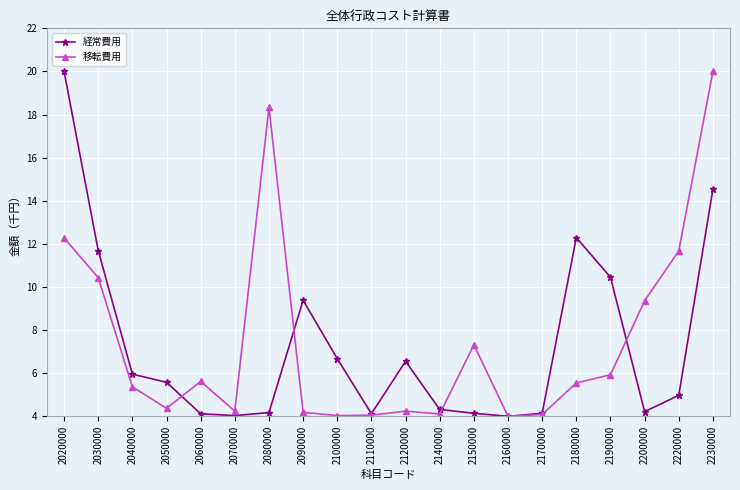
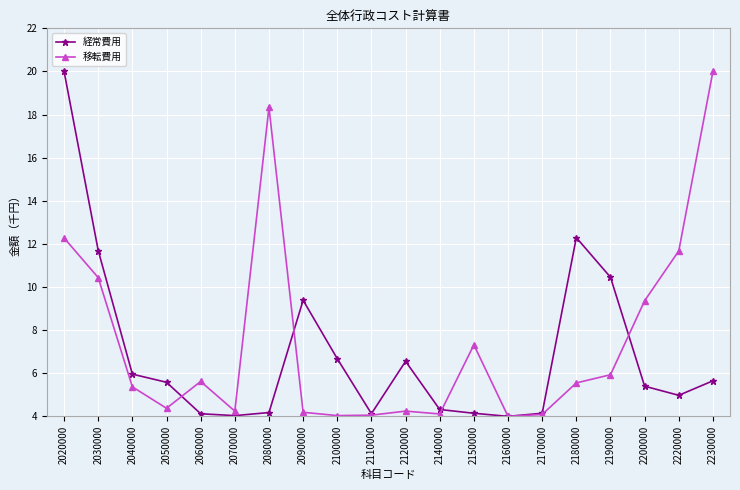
経常費用, 2200000: 4.2 -> 5.4
経常費用, 2230000: 14.5 -> 5.6
